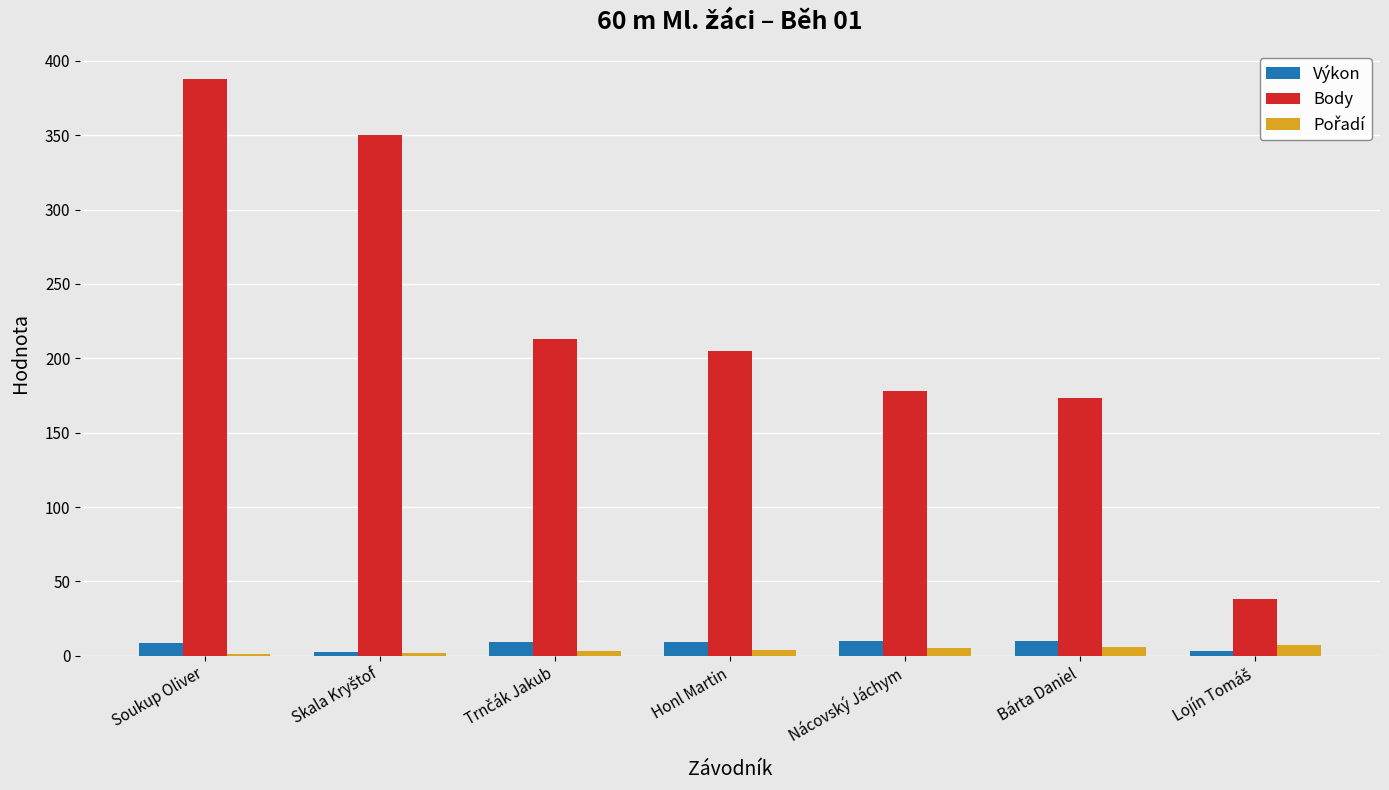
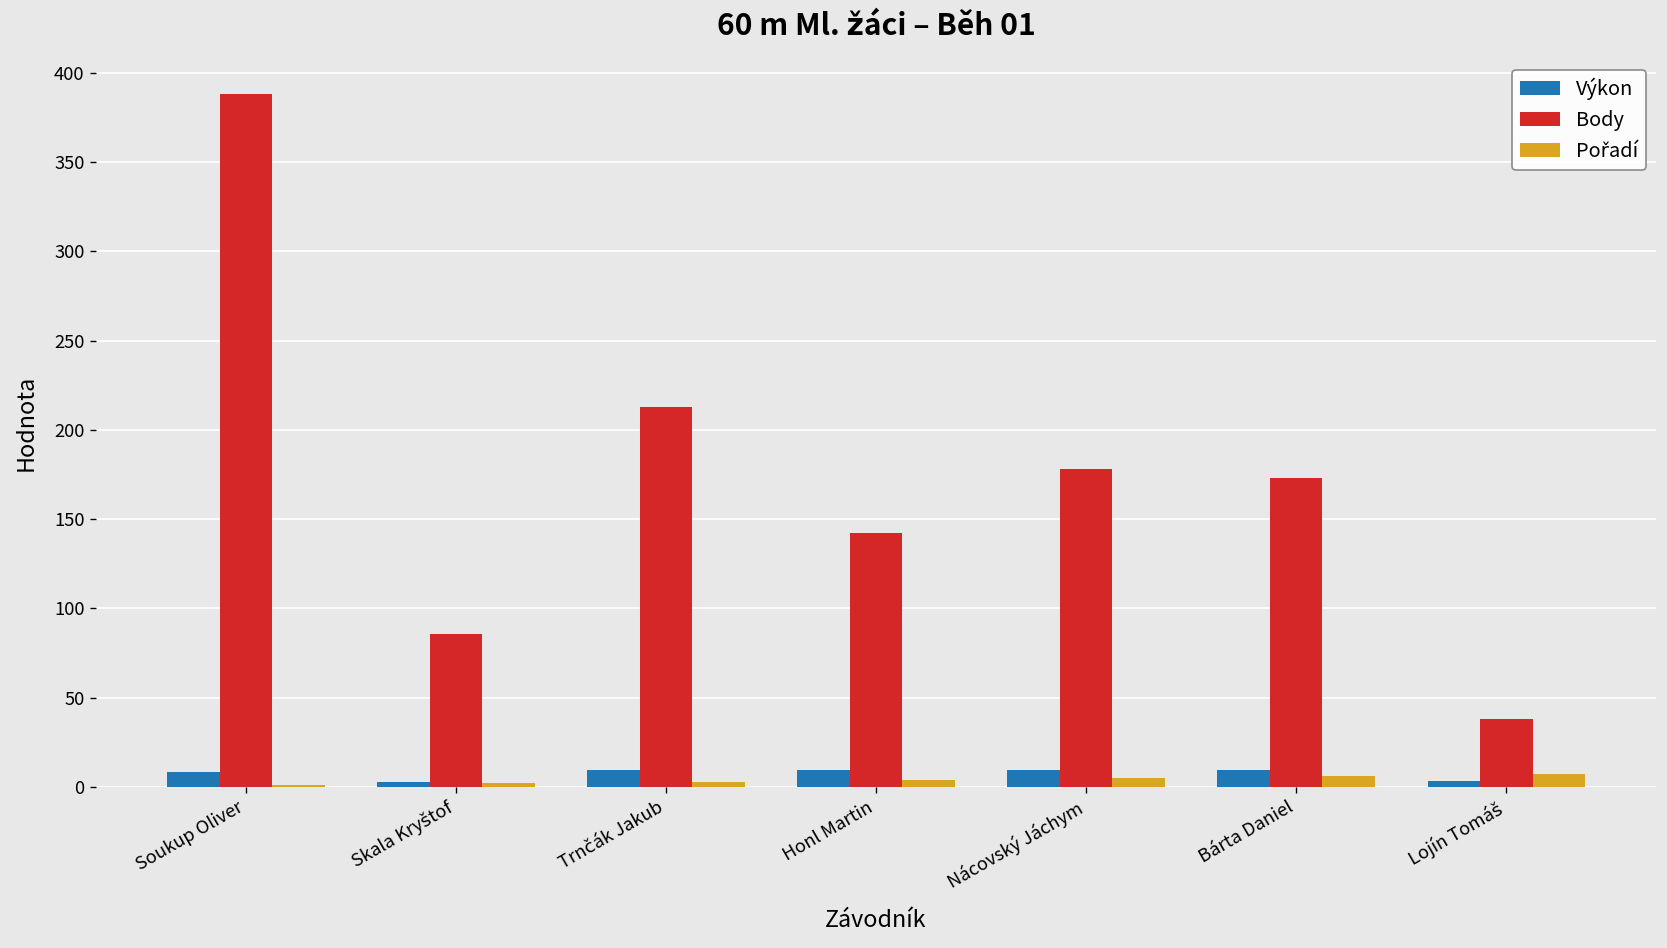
Body, Skala Kryštof: 350 -> 86
Body, Honl Martin: 205 -> 142
